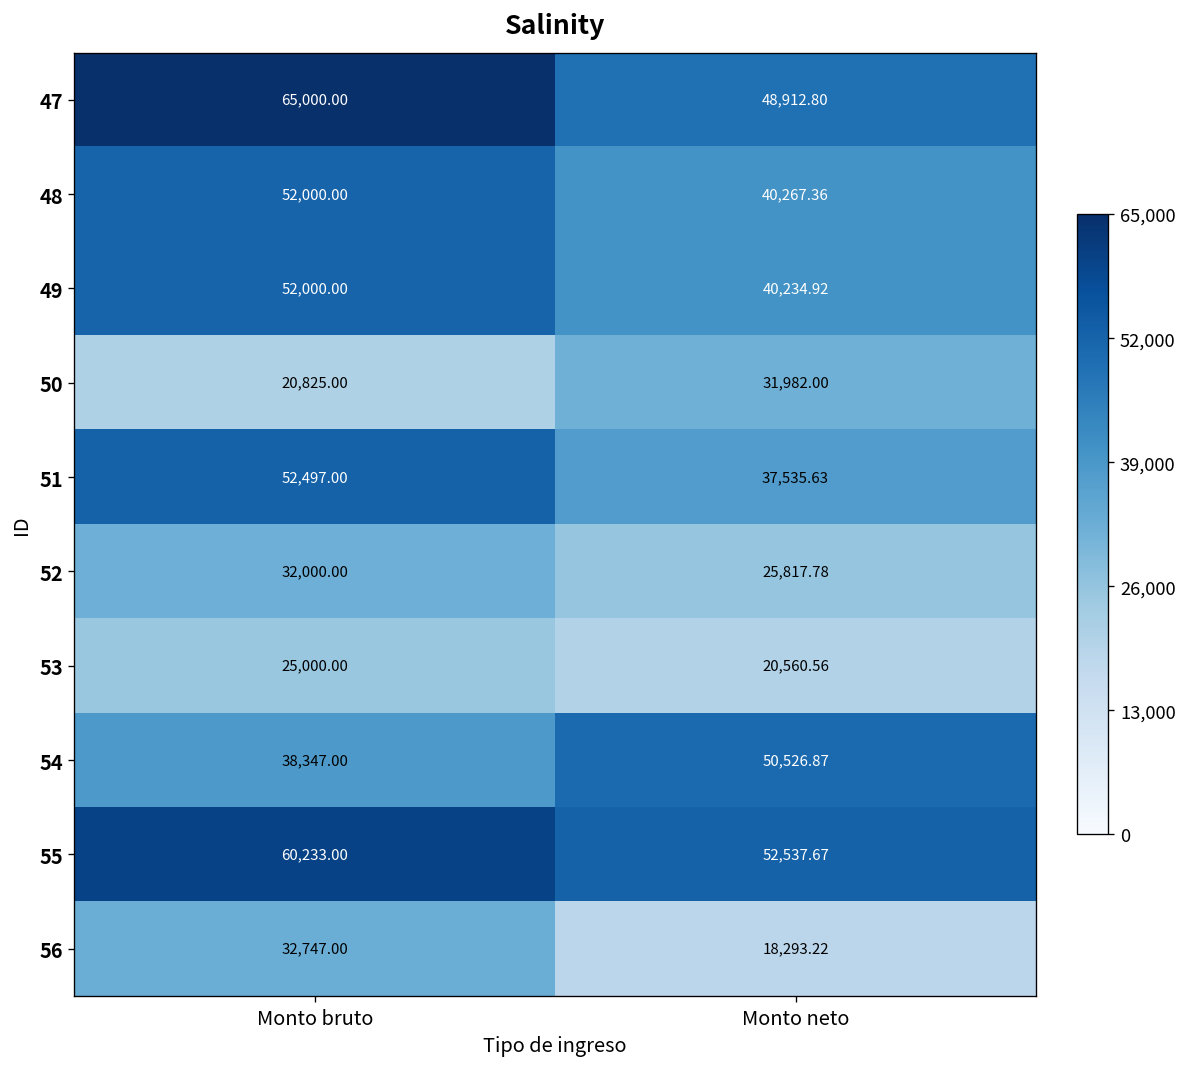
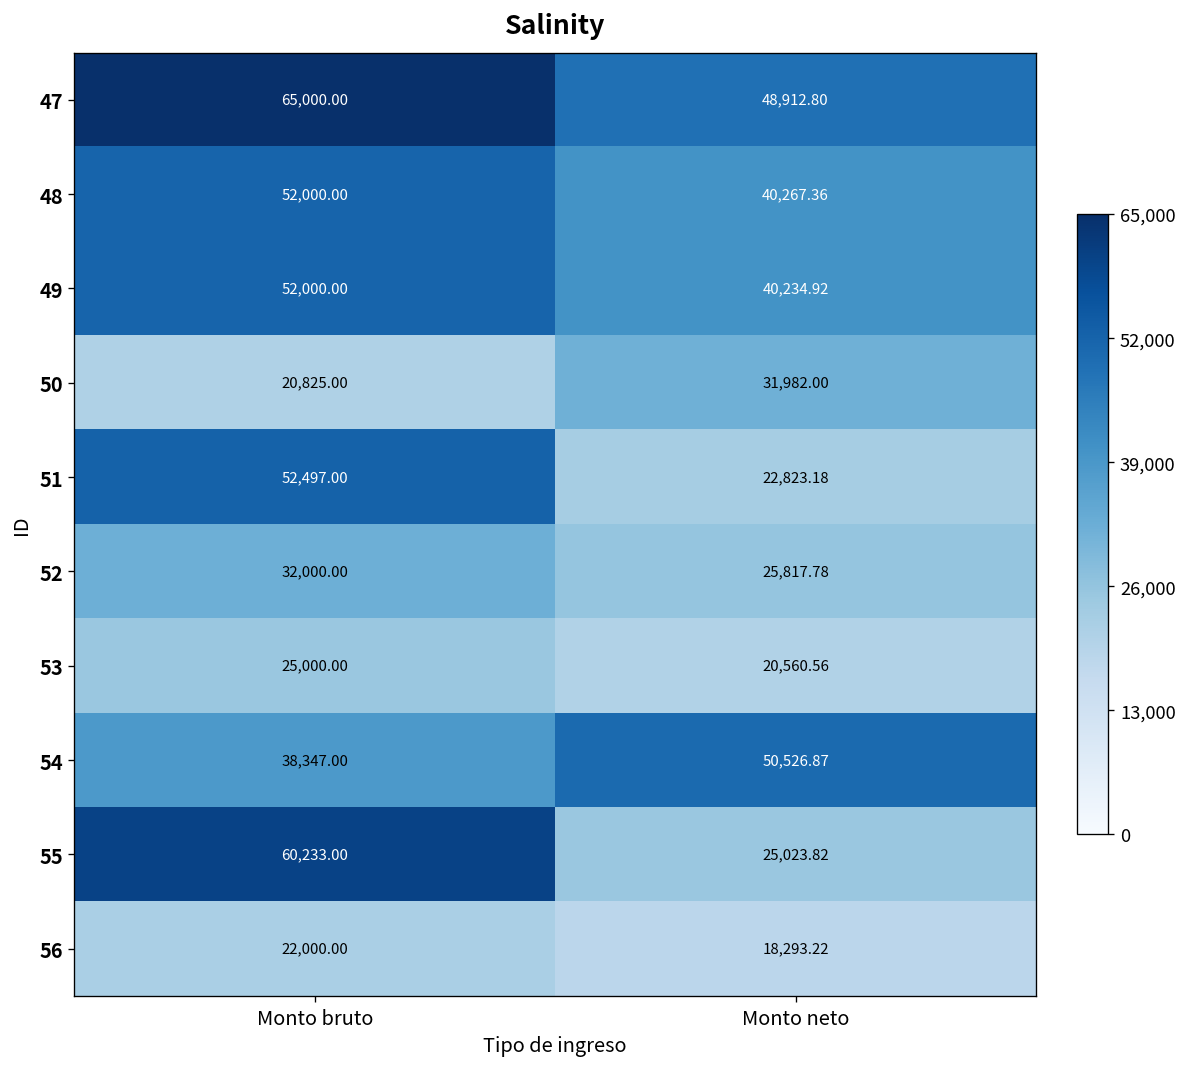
51, Monto neto: 37,535.63 -> 22,823.18
55, Monto neto: 52,537.67 -> 25,023.82
56, Monto bruto: 32,747.00 -> 22,000.00
